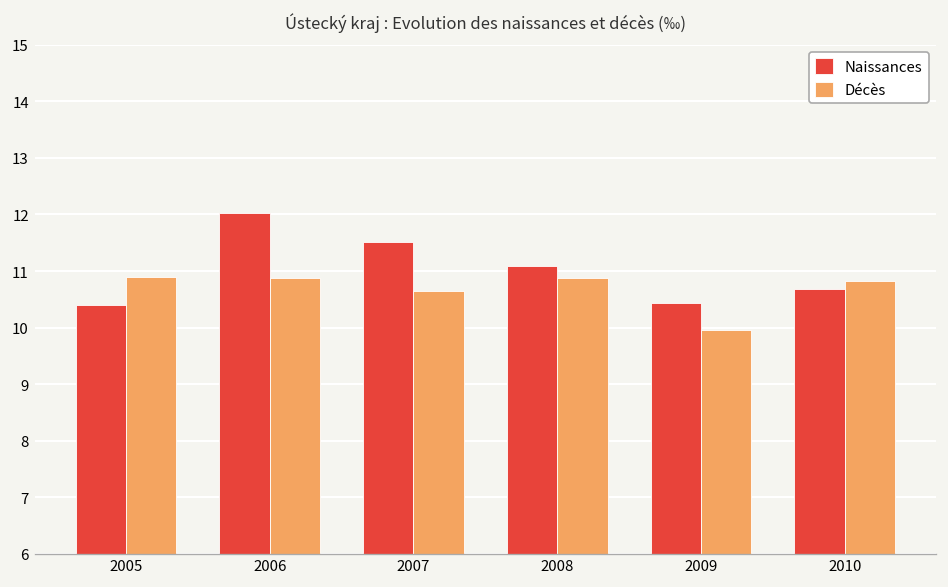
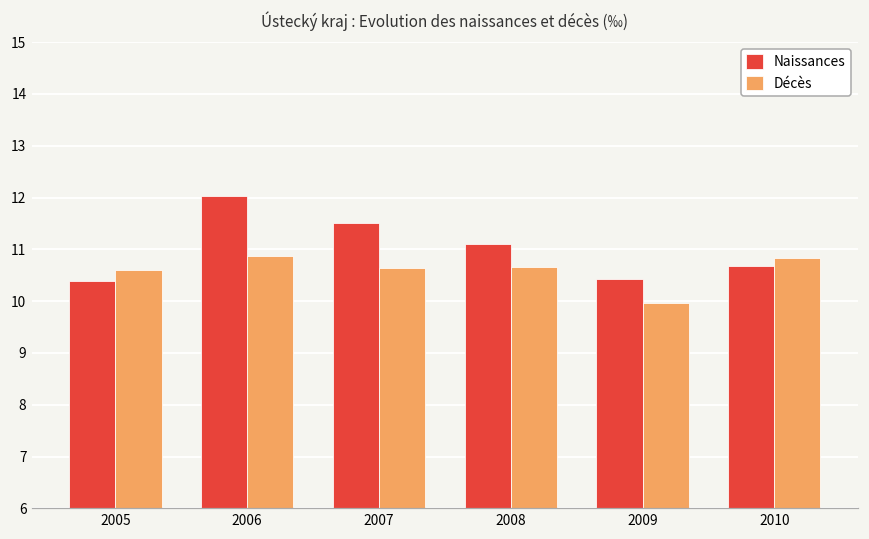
Décès, 2005: 10.9 -> 10.6
Décès, 2008: 10.9 -> 10.7
